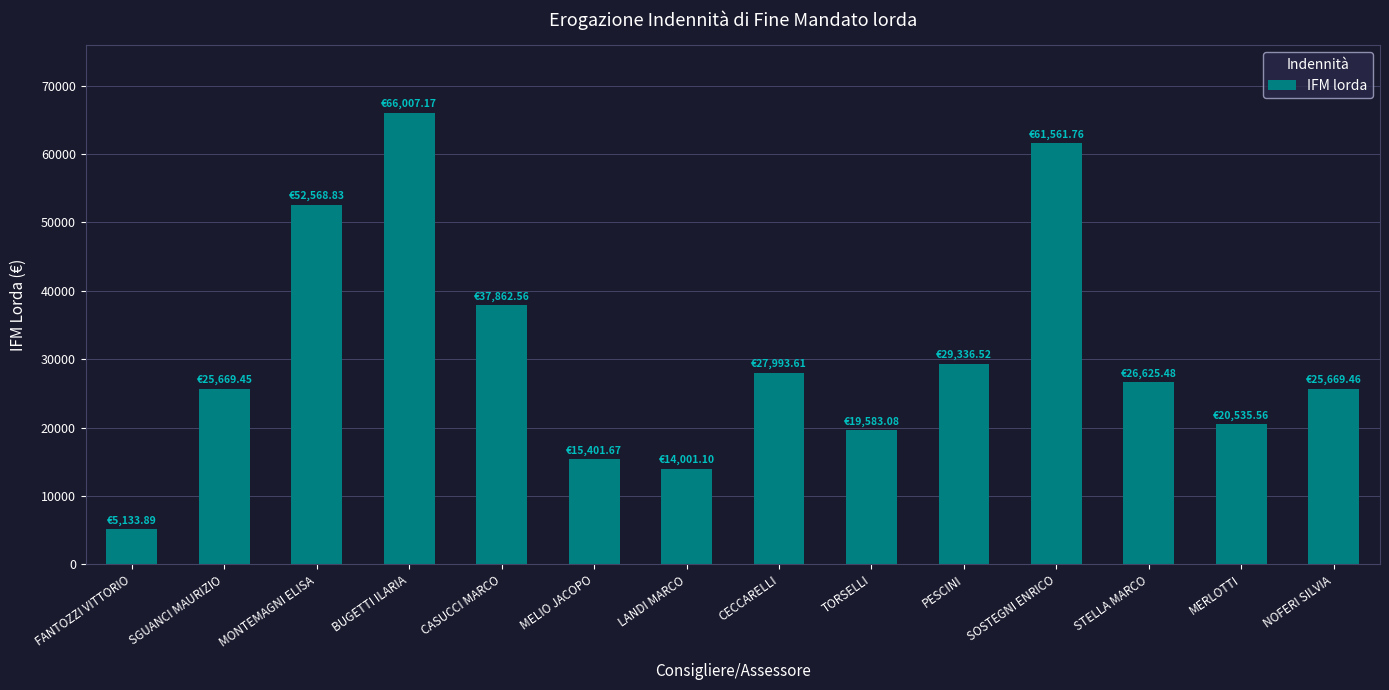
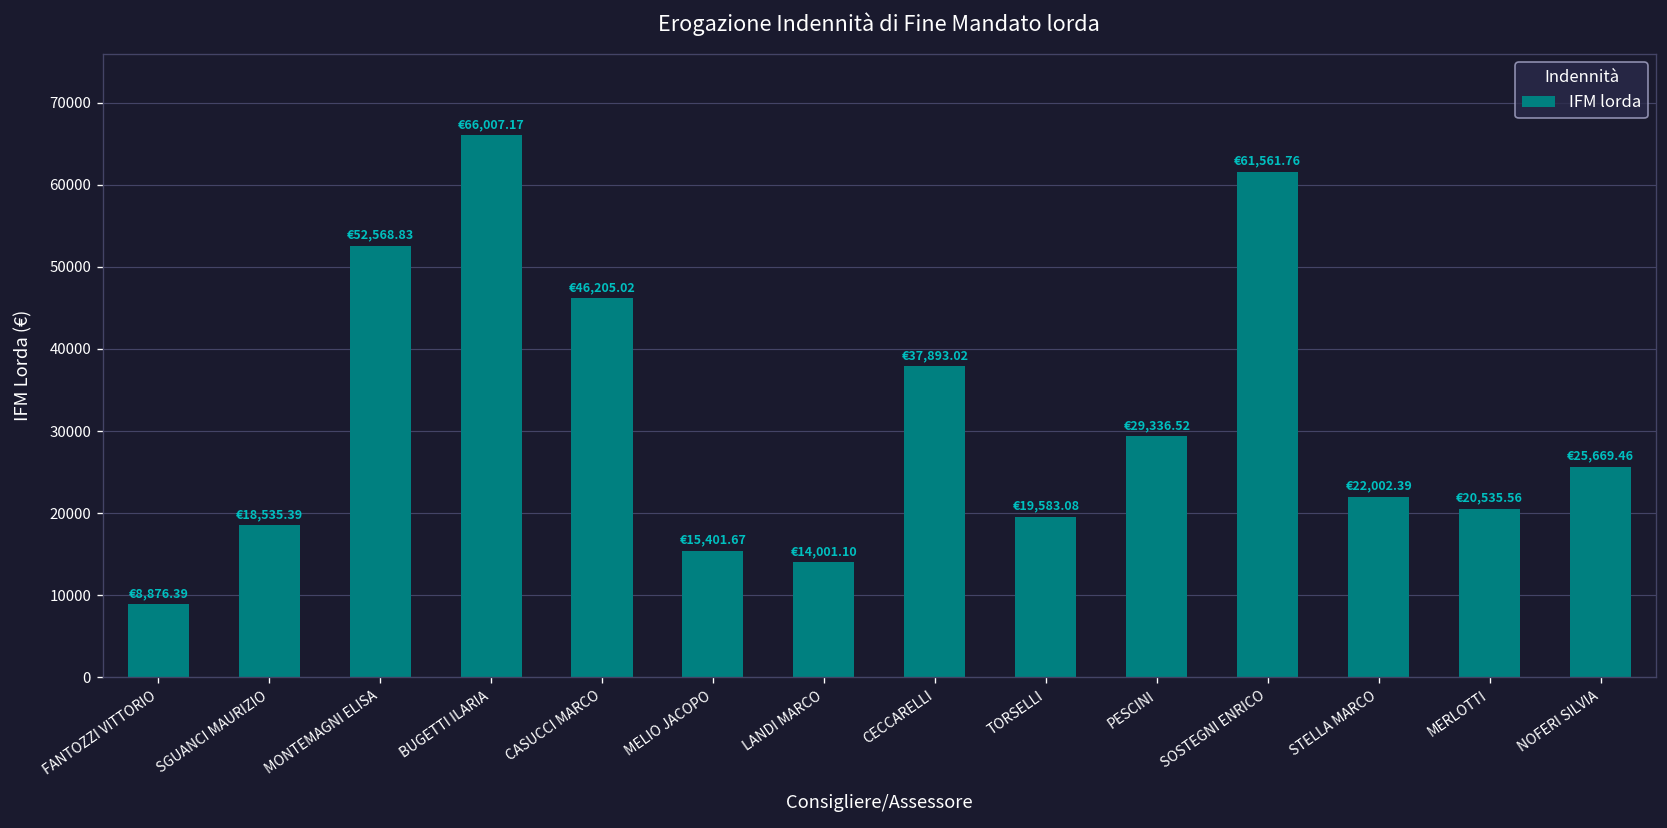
FANTOZZI VITTORIO: €5,133.89 -> €8,876.39
SGUANCI MAURIZIO: €25,669.45 -> €18,535.39
CASUCCI MARCO: €37,862.56 -> €46,205.02
CECCARELLI: €27,993.61 -> €37,893.02
STELLA MARCO: €26,625.48 -> €22,002.39
